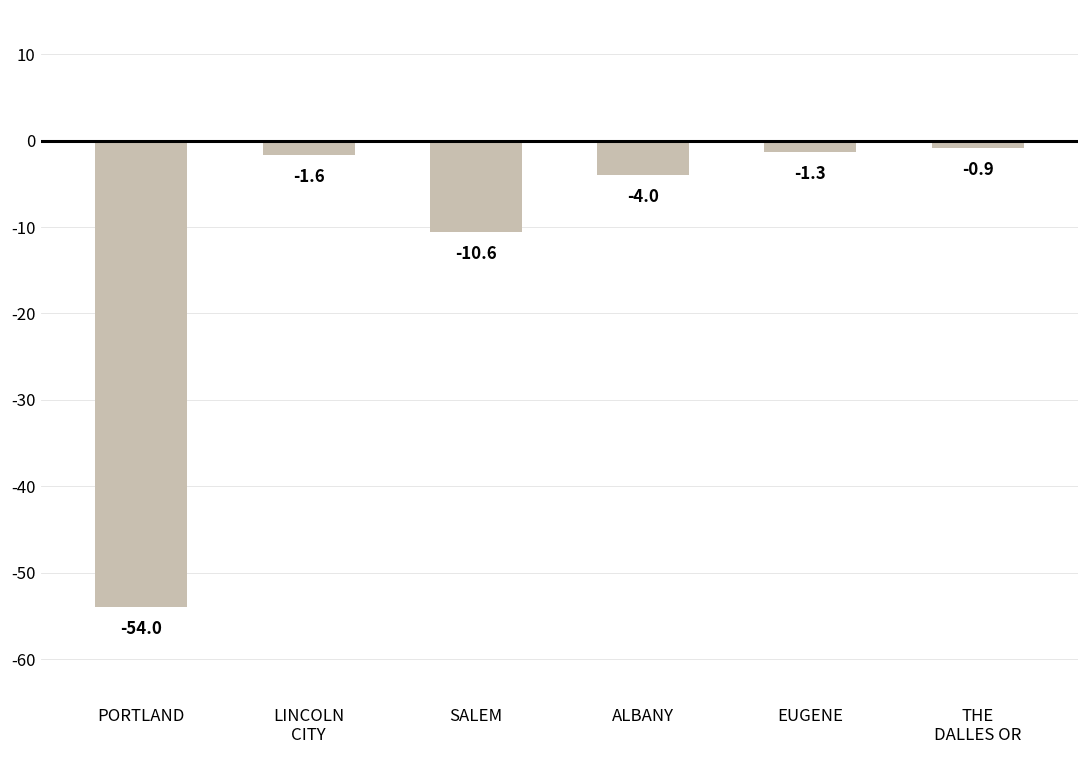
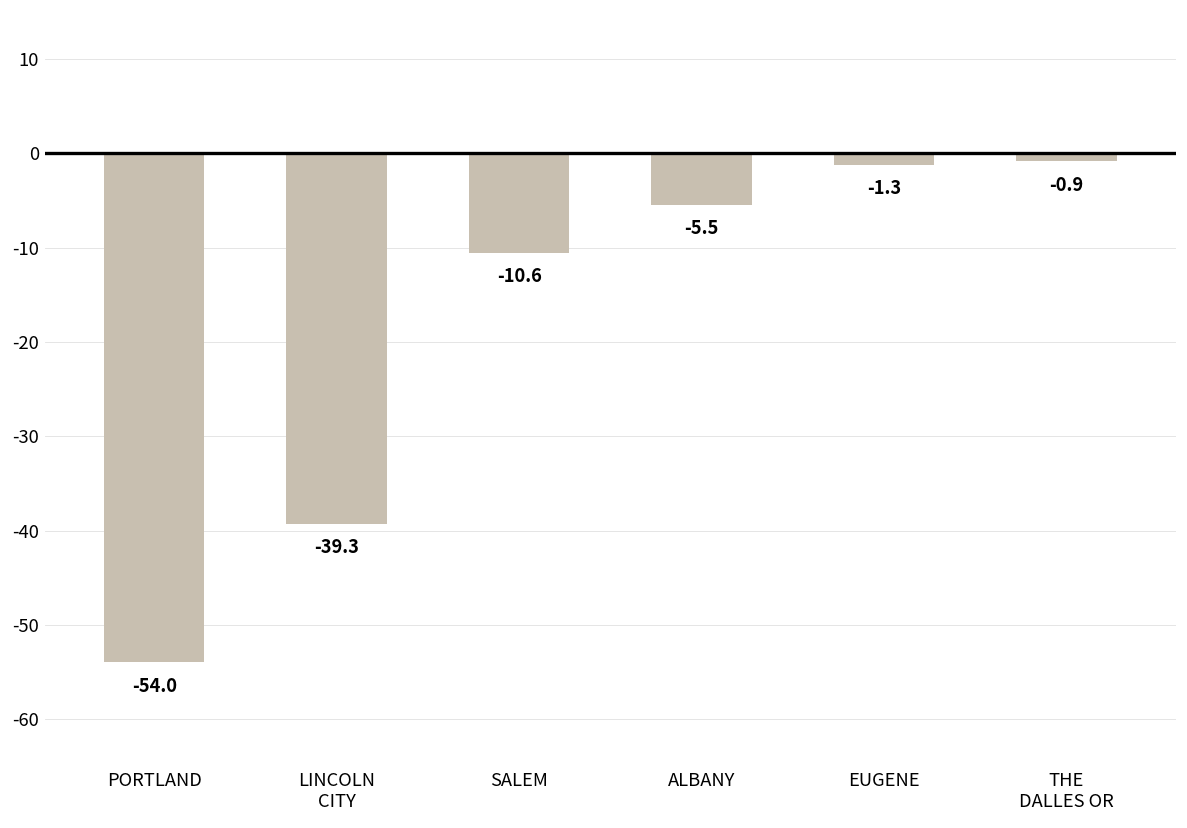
LINCOLN CITY: -1.6 -> -39.3
ALBANY: -4.0 -> -5.5
